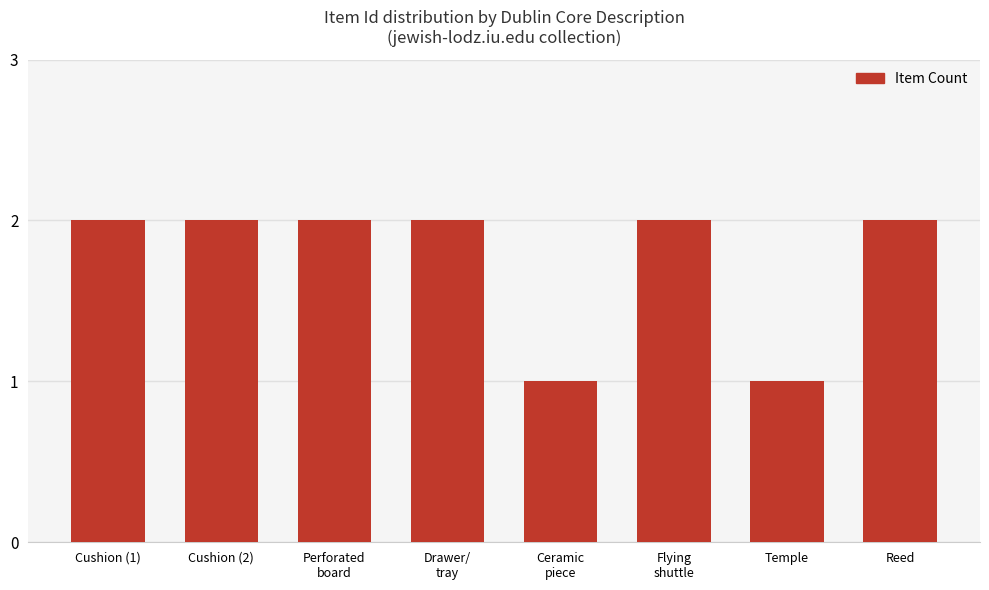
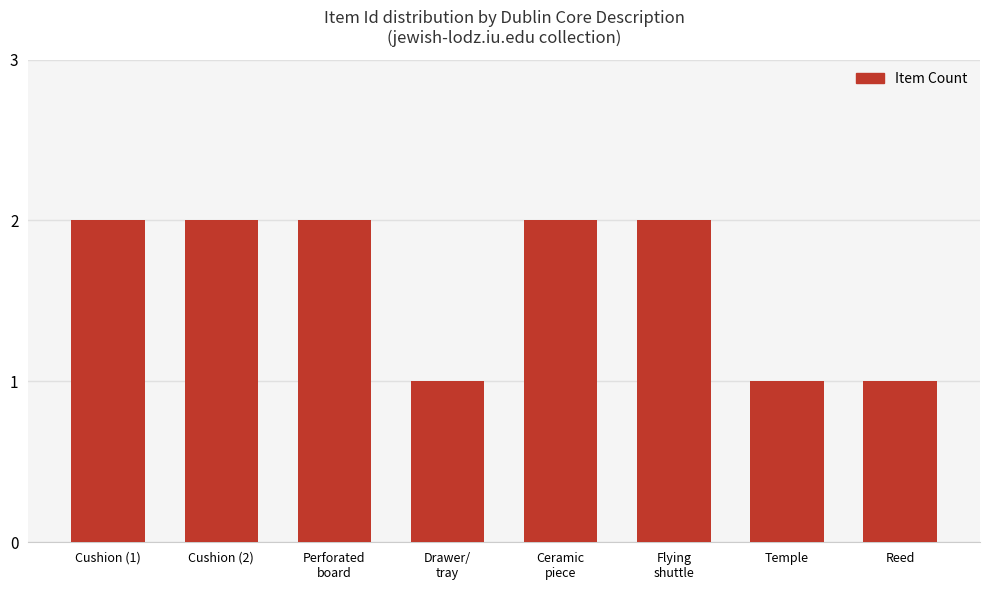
Drawer/ tray: 2 -> 1
Ceramic piece: 1 -> 2
Reed: 2 -> 1
